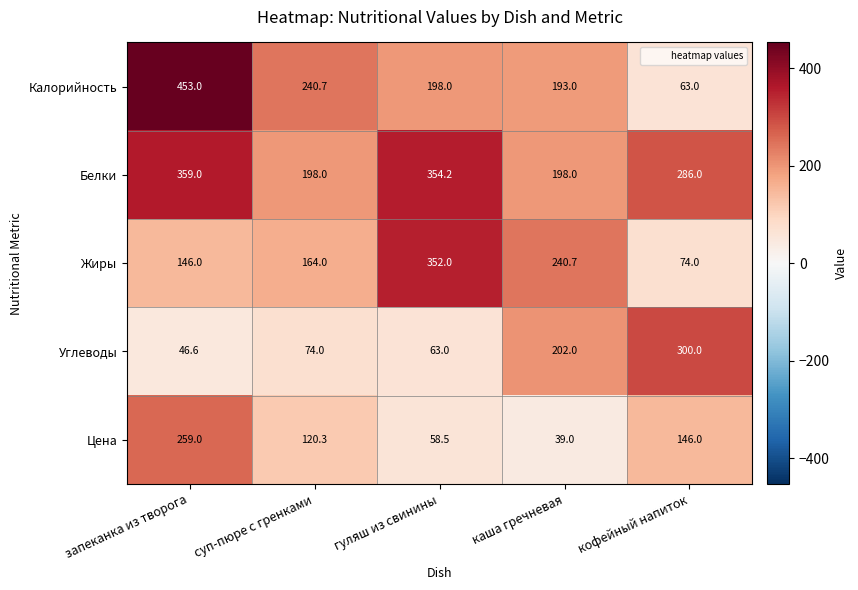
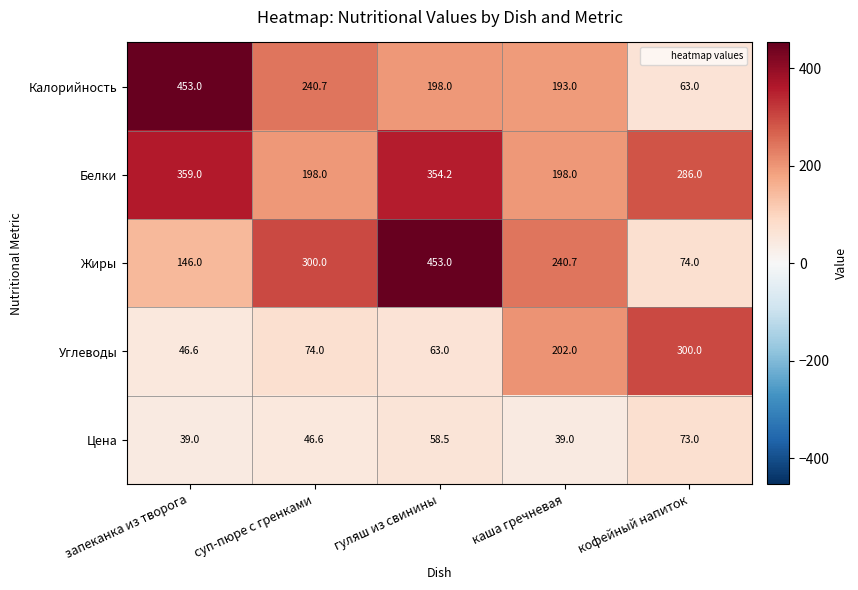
Жиры, суп-пюре с гренками: 164.0 -> 300.0
Жиры, гуляш из свинины: 352.0 -> 453.0
Цена, запеканка из творога: 259.0 -> 39.0
Цена, суп-пюре с гренками: 120.3 -> 46.6
Цена, кофейный напиток: 146.0 -> 73.0
